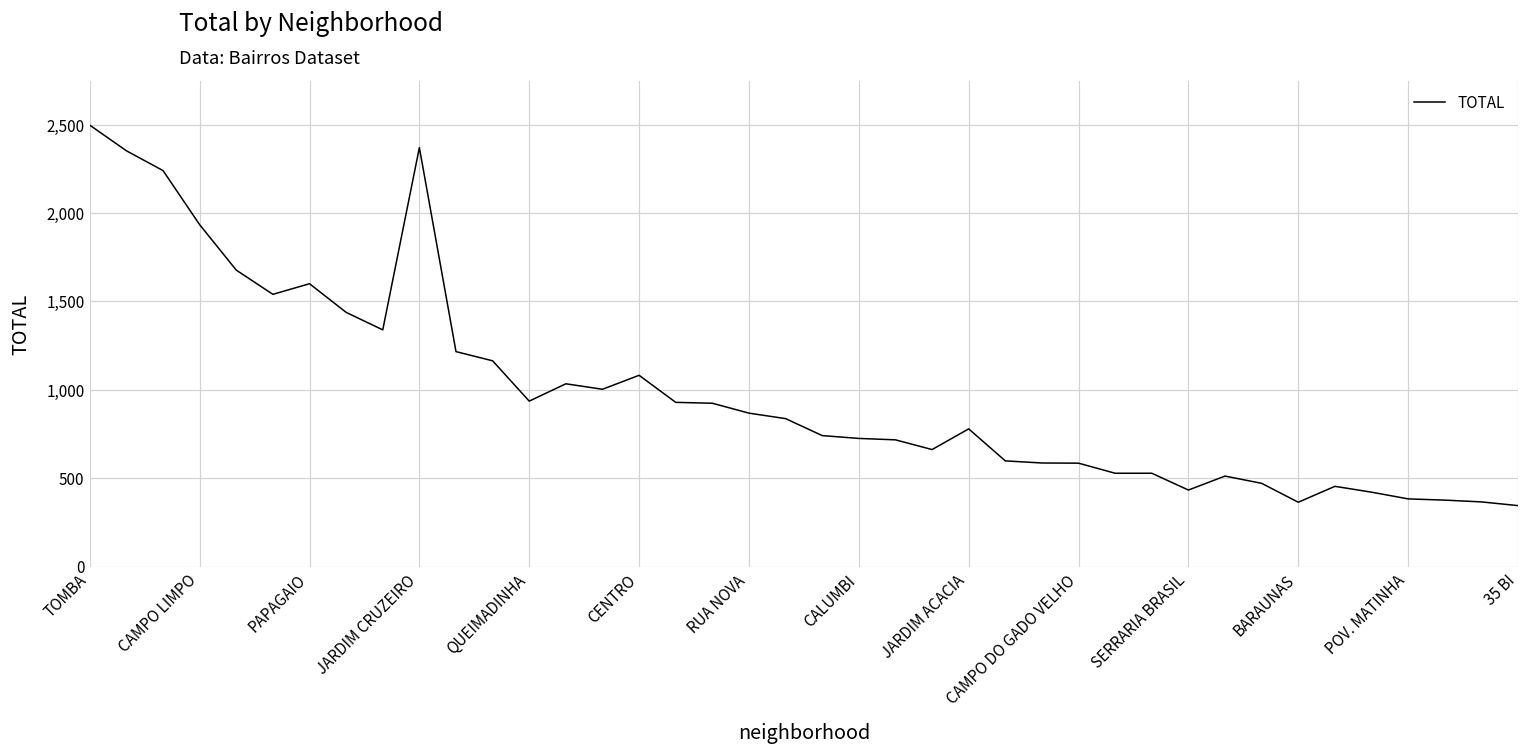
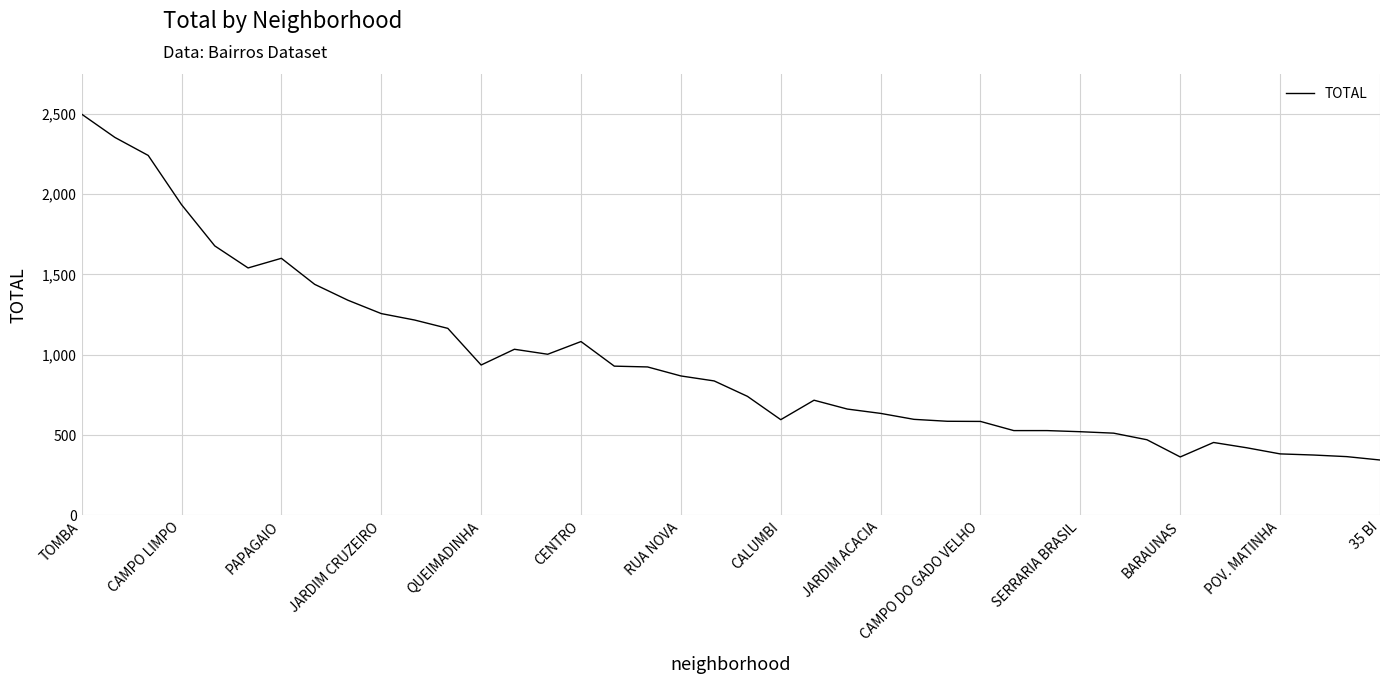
JARDIM CRUZEIRO: 2,370 -> 1,260
CALUMBI: 730 -> 600
JARDIM ACACIA: 780 -> 640
SERRARIA BRASIL: 430 -> 520
